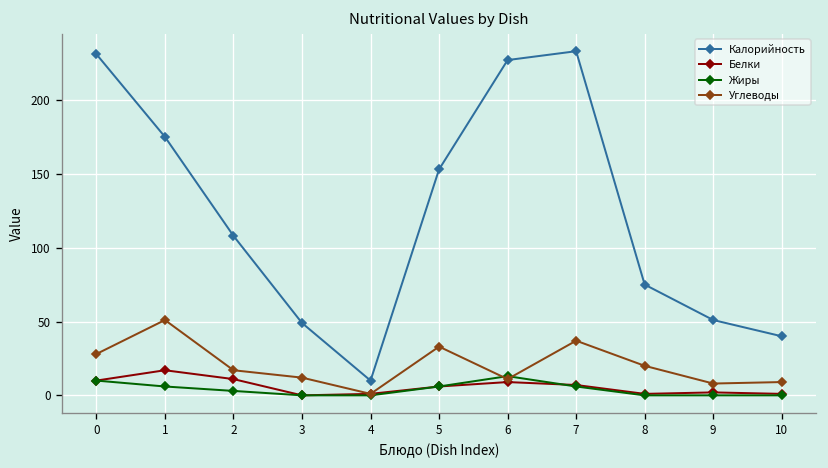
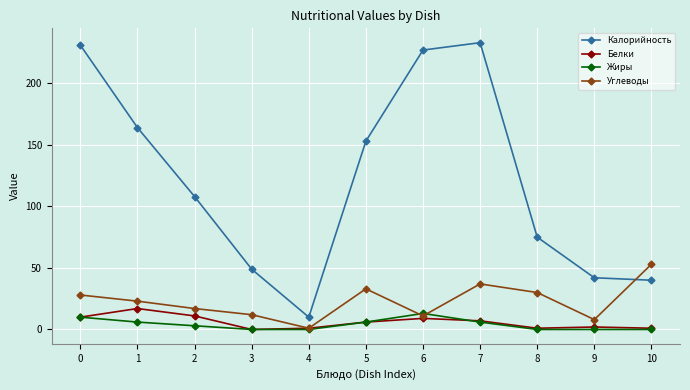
Калорийность, 1: 175 -> 164
Углеводы, 1: 51 -> 23
Углеводы, 8: 20 -> 30
Калорийность, 9: 51 -> 42
Углеводы, 10: 9 -> 53
